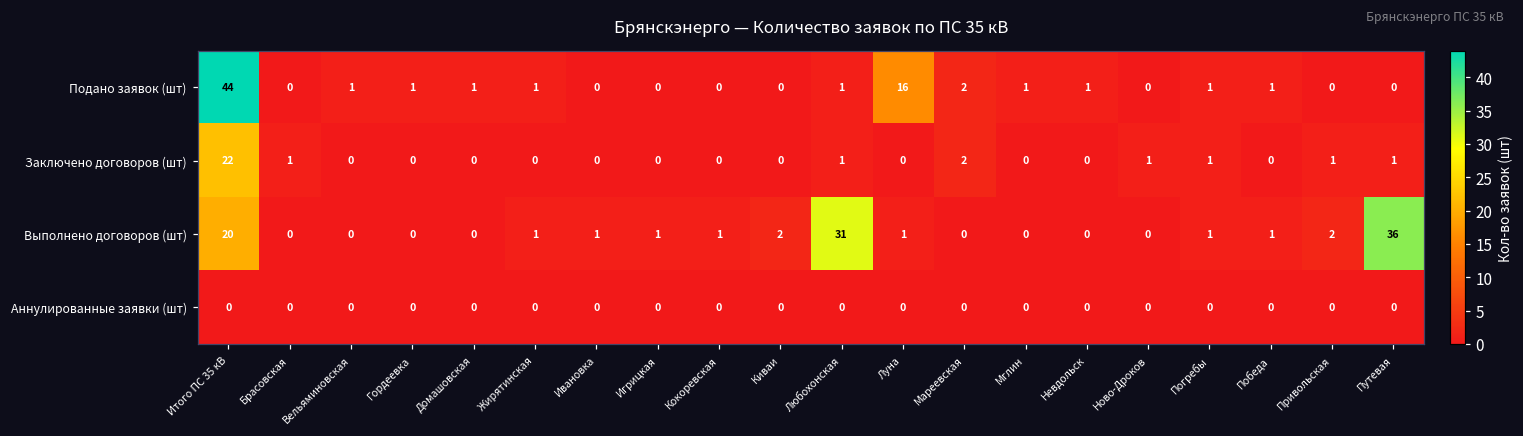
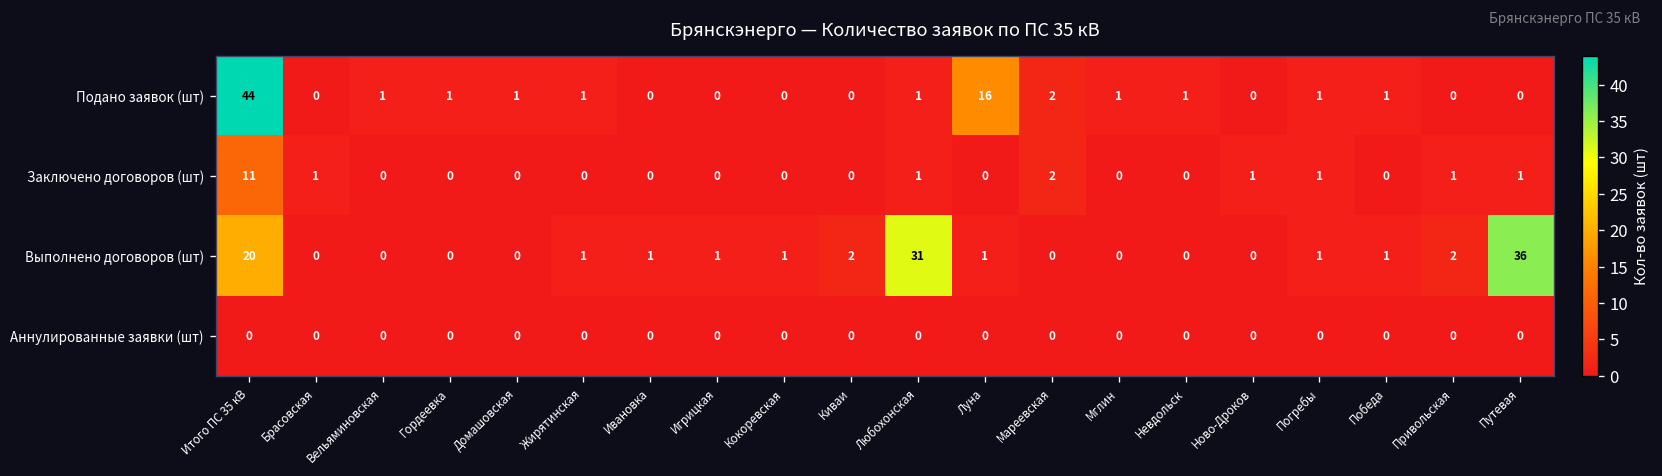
Заключено договоров (шт), Итого ПС 35 кВ: 22 -> 11
